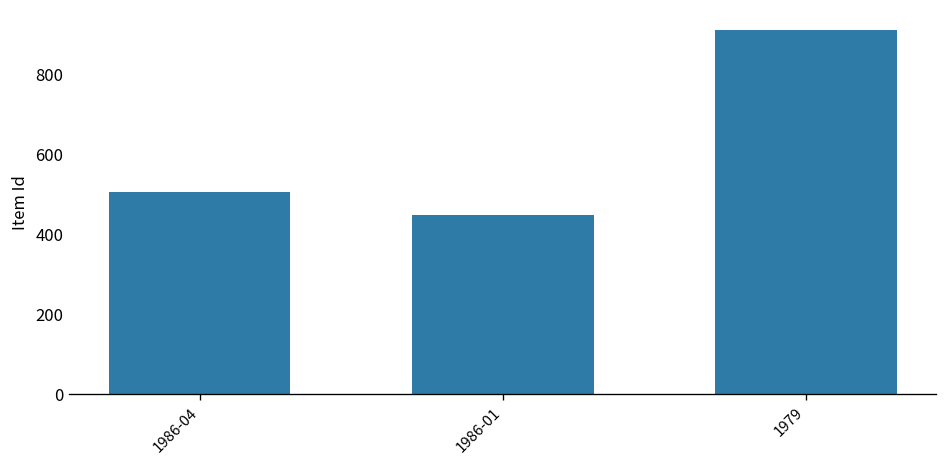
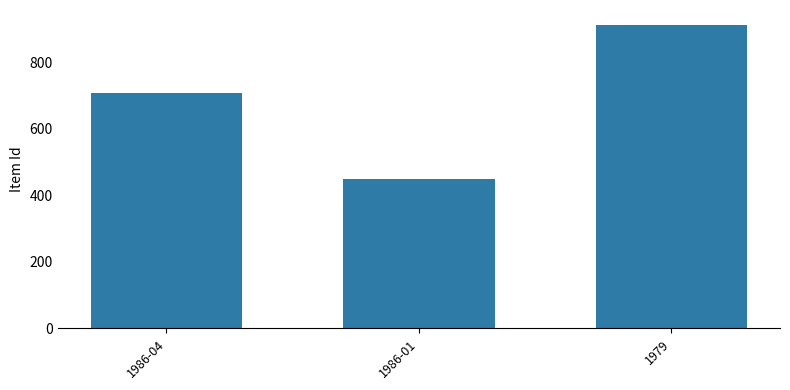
1986-04: 510 -> 710
